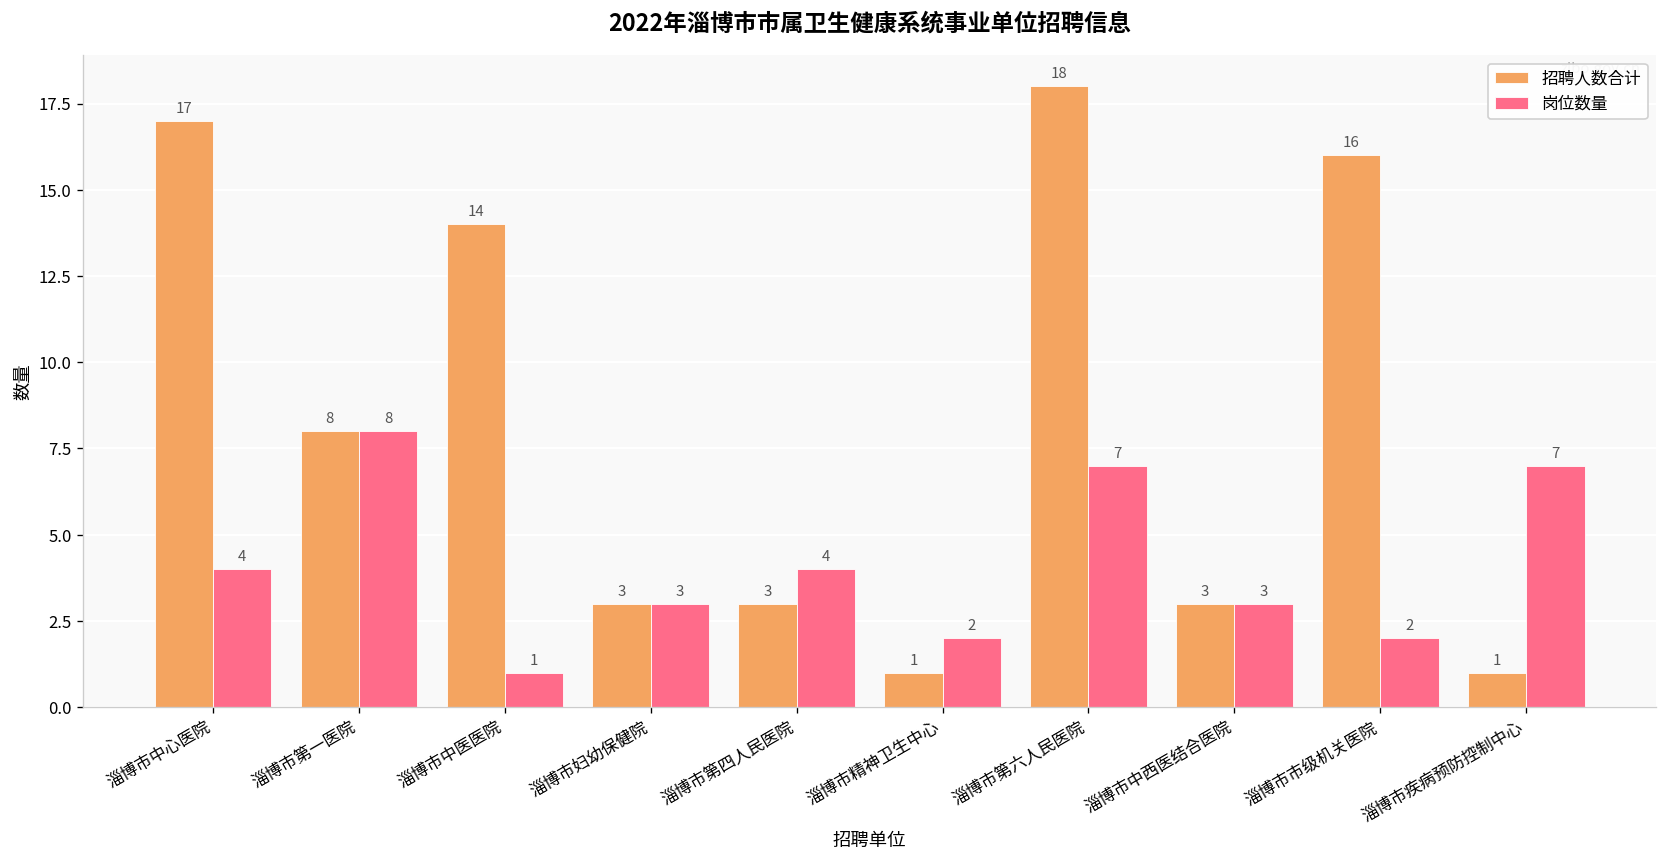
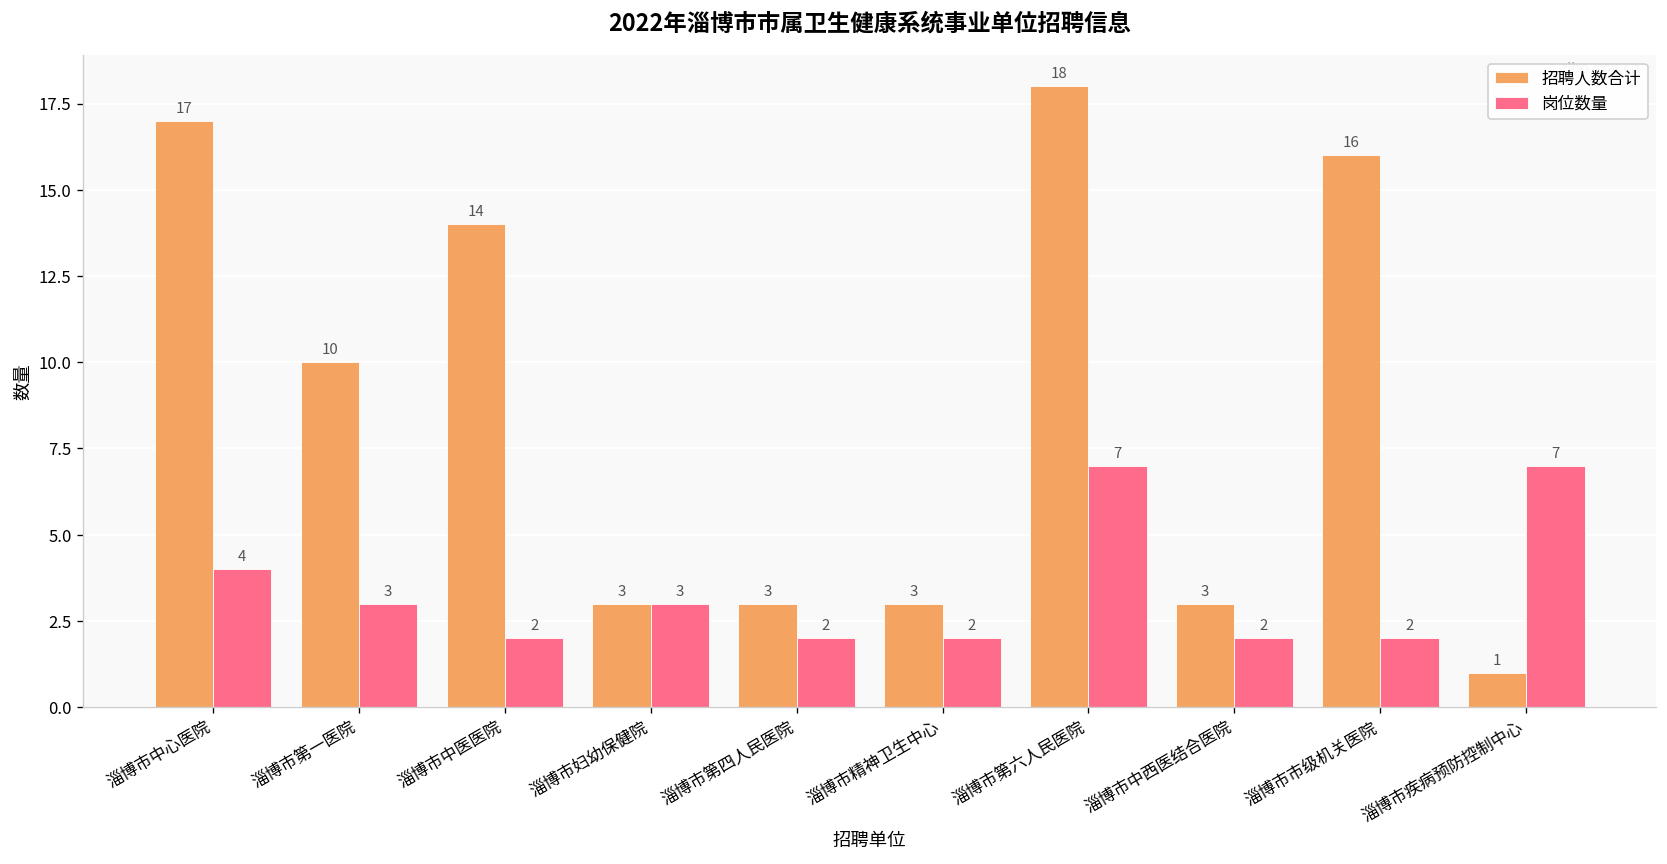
招聘人数合计, 淄博市第一医院: 8 -> 10
岗位数量, 淄博市第一医院: 8 -> 3
岗位数量, 淄博市中医医院: 1 -> 2
岗位数量, 淄博市第四人民医院: 4 -> 2
招聘人数合计, 淄博市精神卫生中心: 1 -> 3
岗位数量, 淄博市中西医结合医院: 3 -> 2
